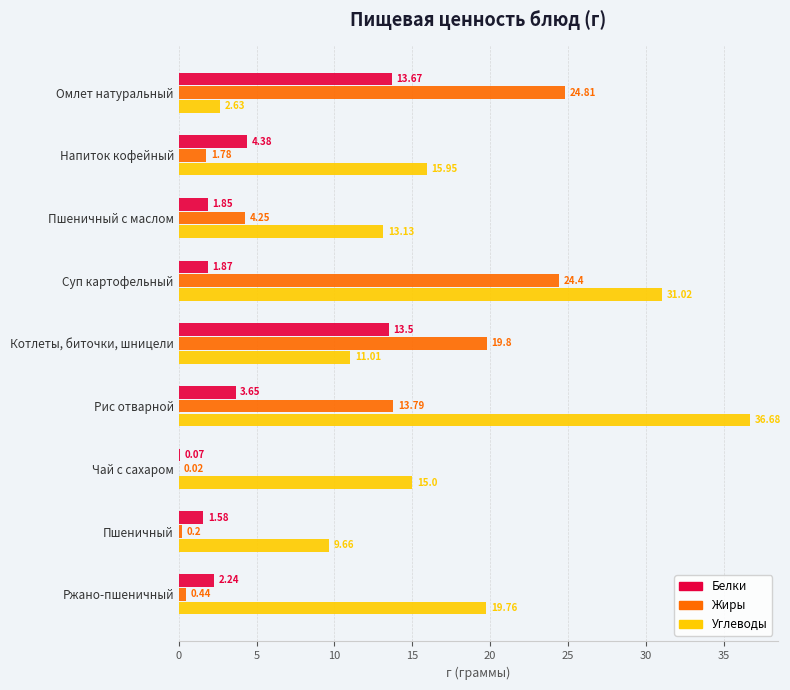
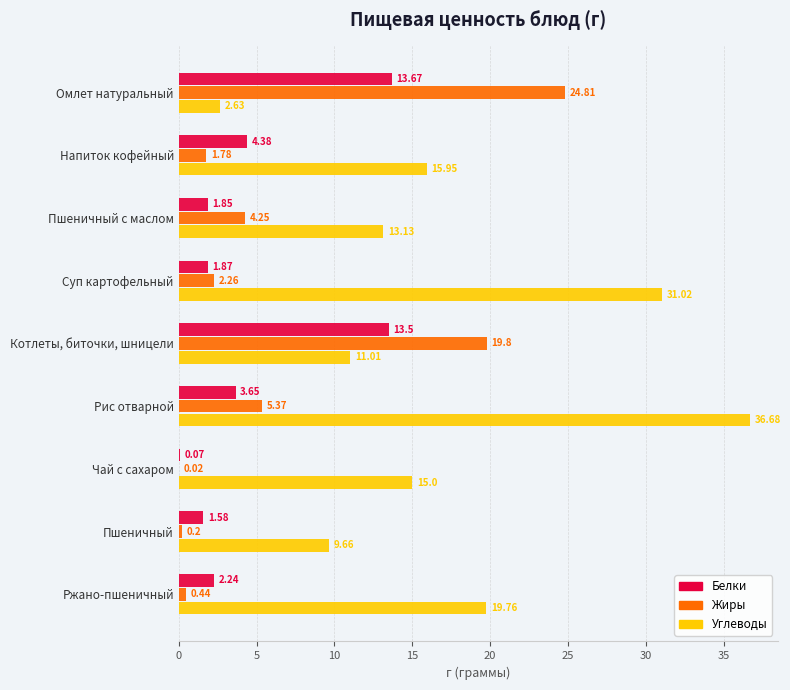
Жиры, Суп картофельный: 24.4 -> 2.26
Жиры, Рис отварной: 13.79 -> 5.37
